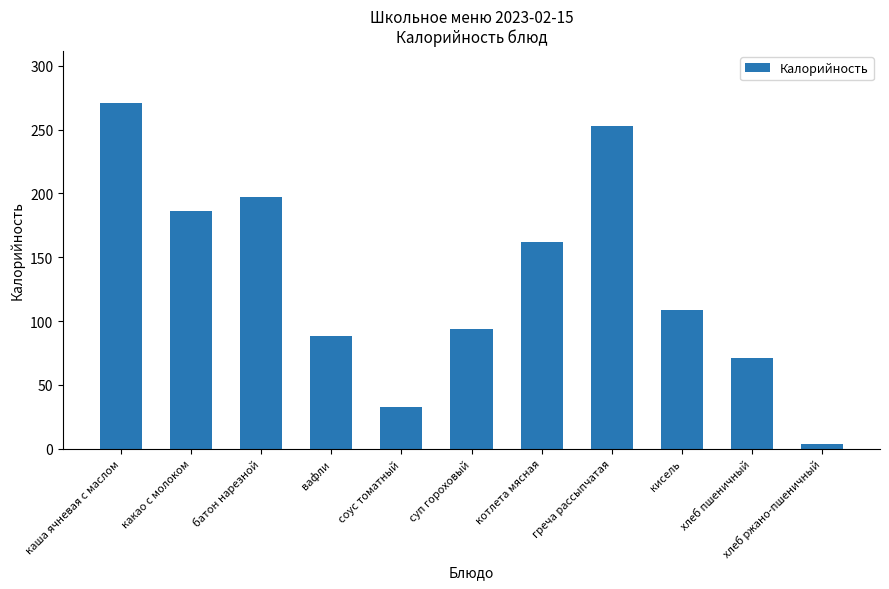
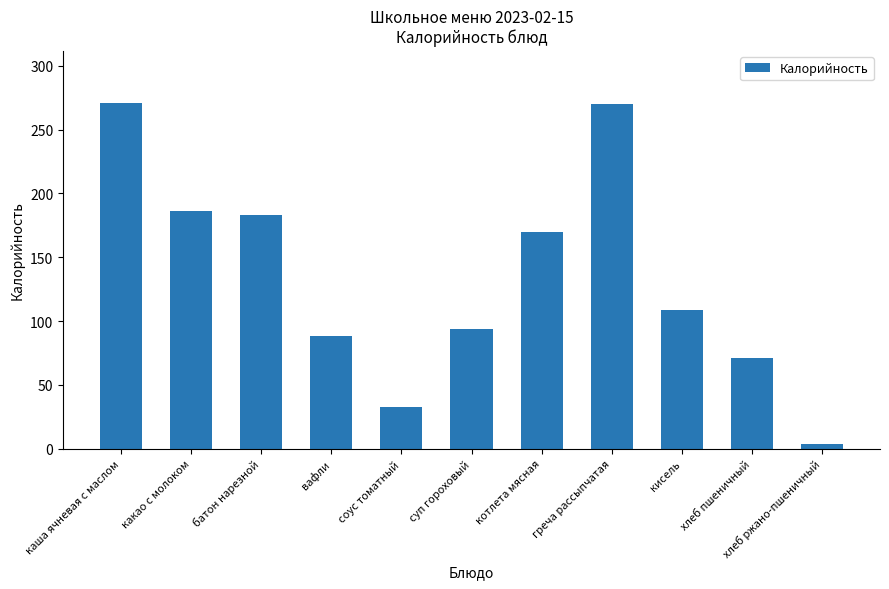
батон нарезной: 197 -> 183
котлета мясная: 162 -> 170
греча рассыпчатая: 253 -> 270
